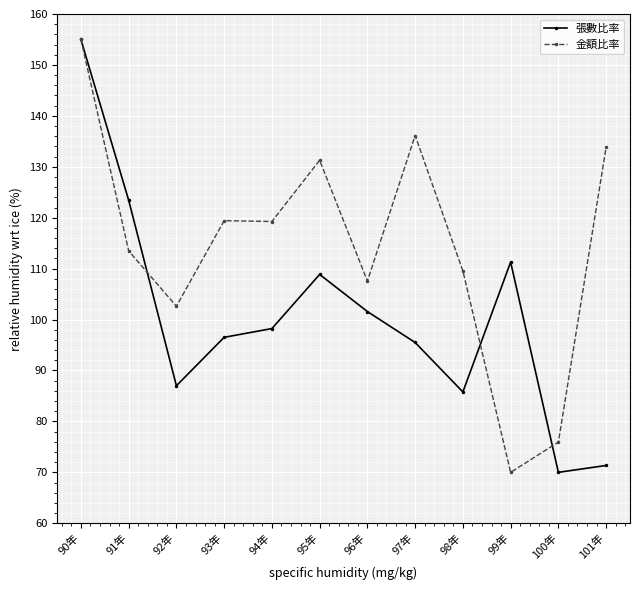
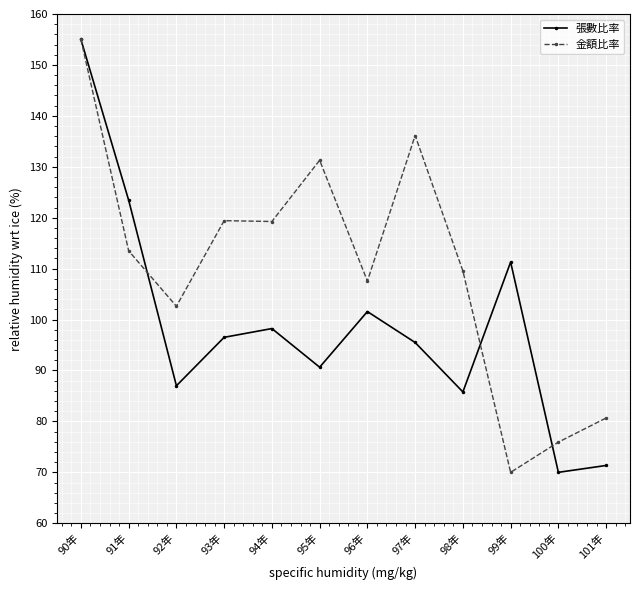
張數比率, 95年: 109 -> 91
金額比率, 101年: 134 -> 81
